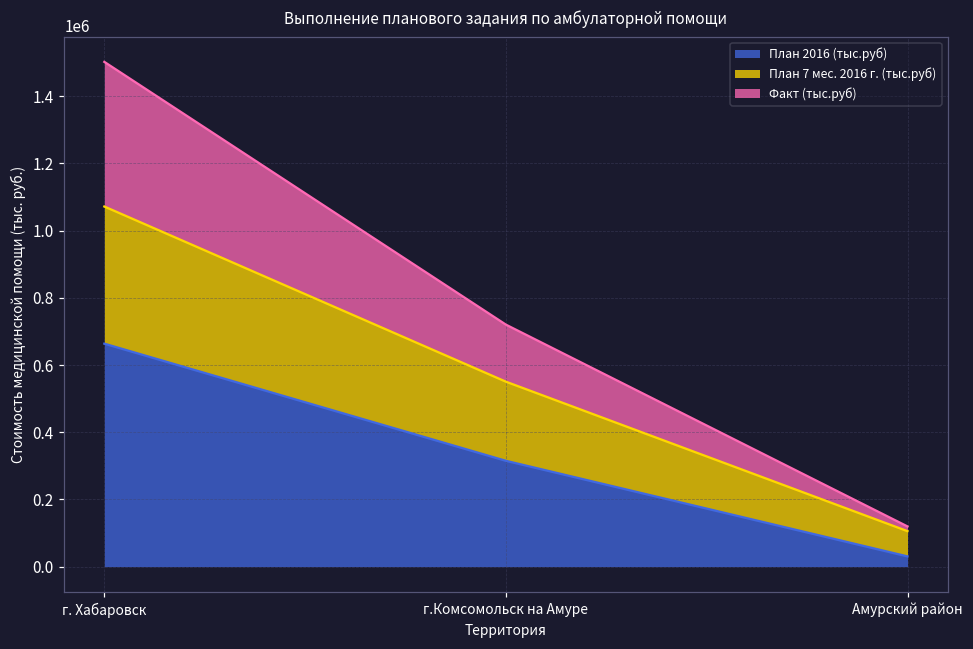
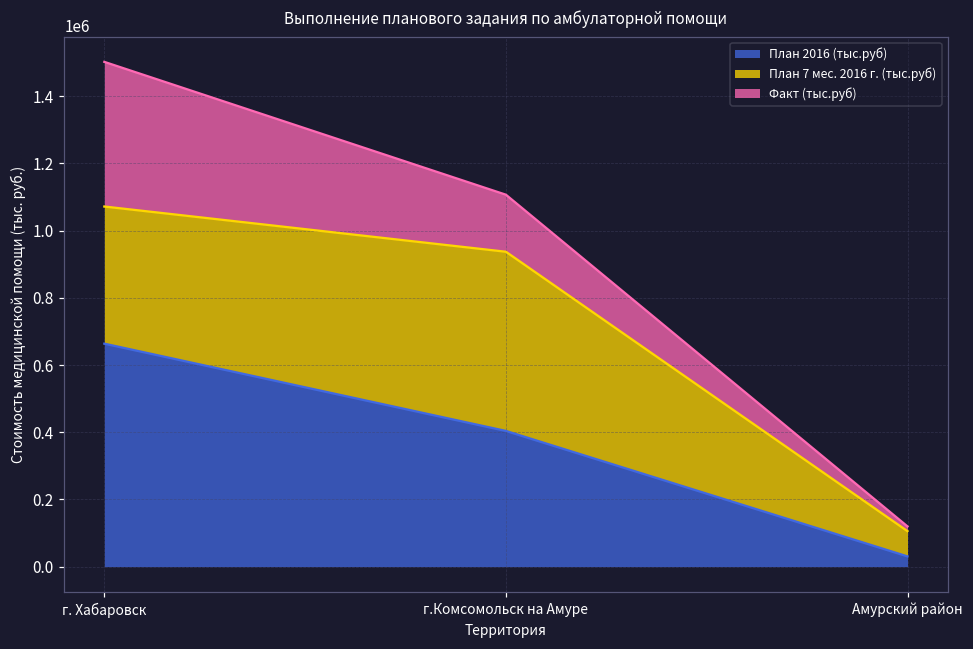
План 2016 (тыс.руб), г.Комсомольск на Амуре: 310000 -> 400000
План 7 мес. 2016 г. (тыс.руб), г.Комсомольск на Амуре: 240000 -> 530000
